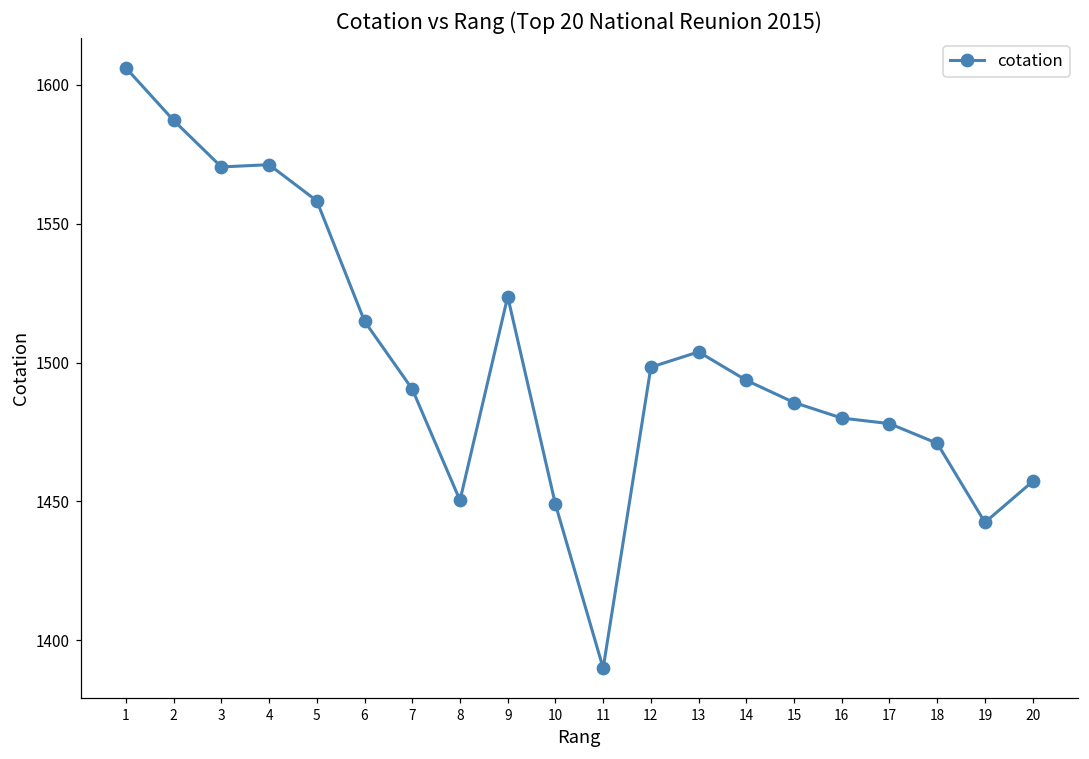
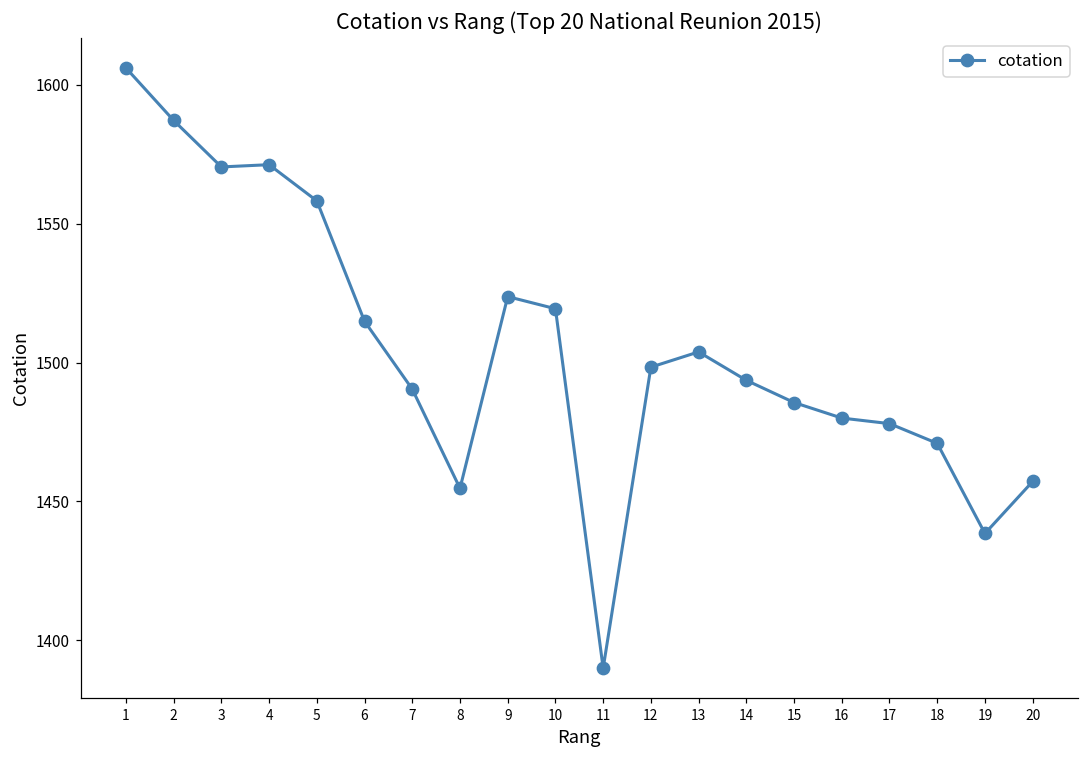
8: 1450 -> 1455
10: 1449 -> 1519
19: 1442 -> 1438
